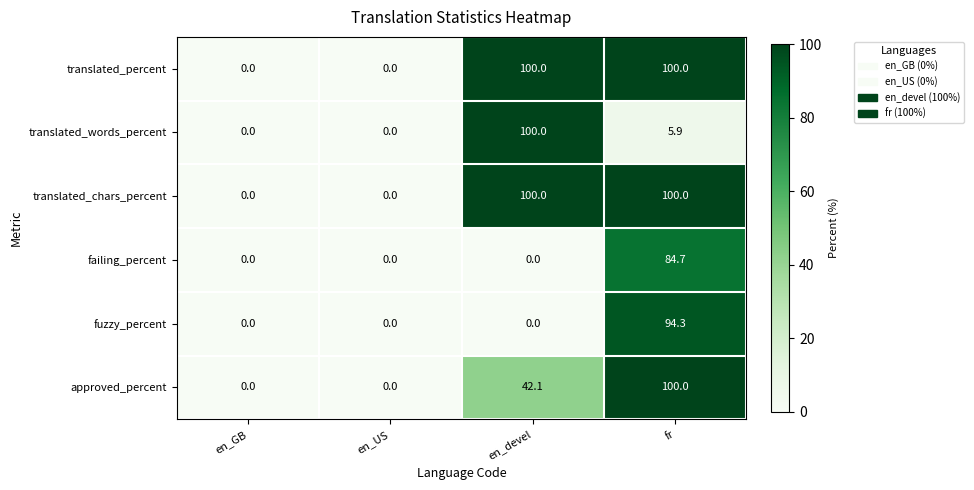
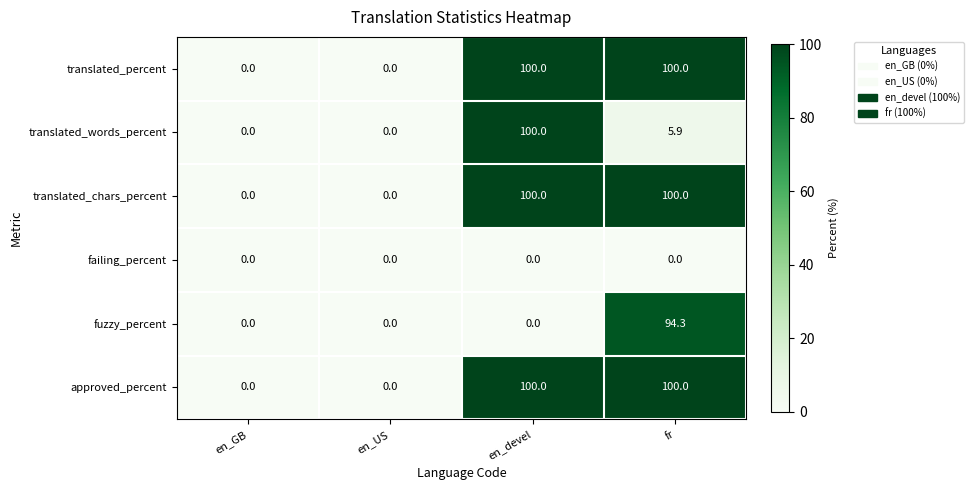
failing_percent, fr: 84.7 -> 0.0
approved_percent, en_devel: 42.1 -> 100.0
